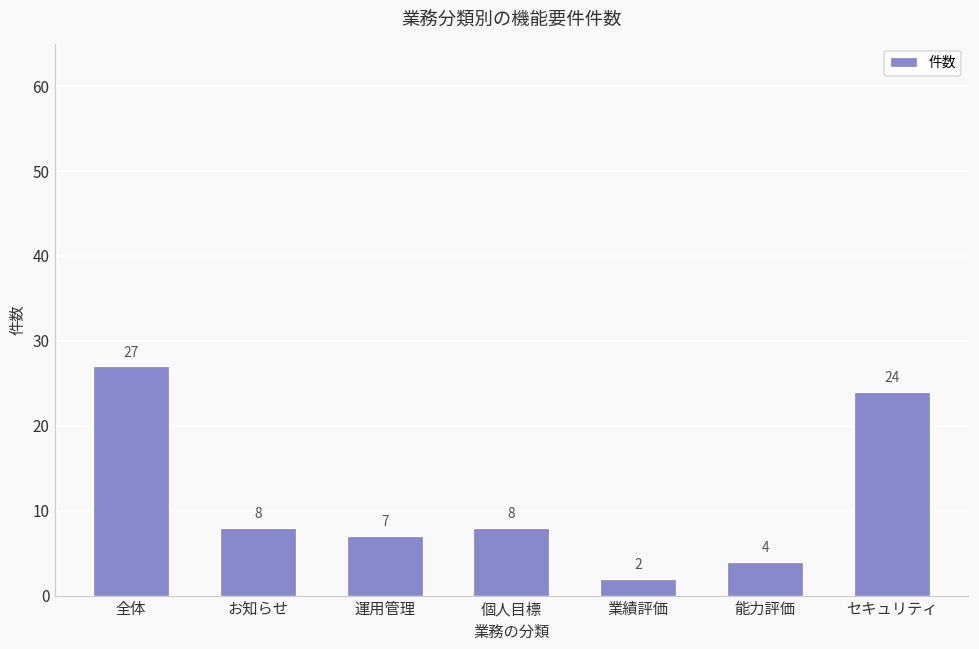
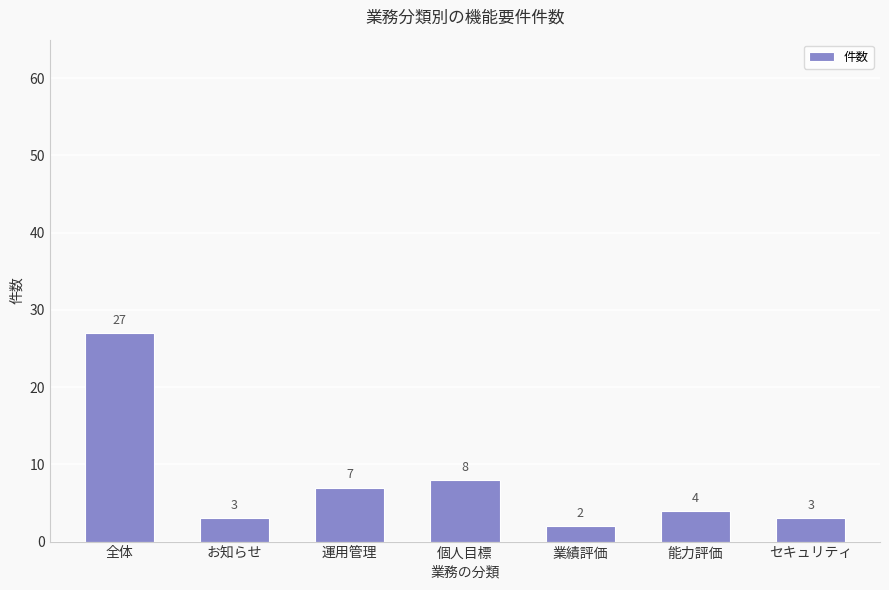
お知らせ: 8 -> 3
セキュリティ: 24 -> 3
